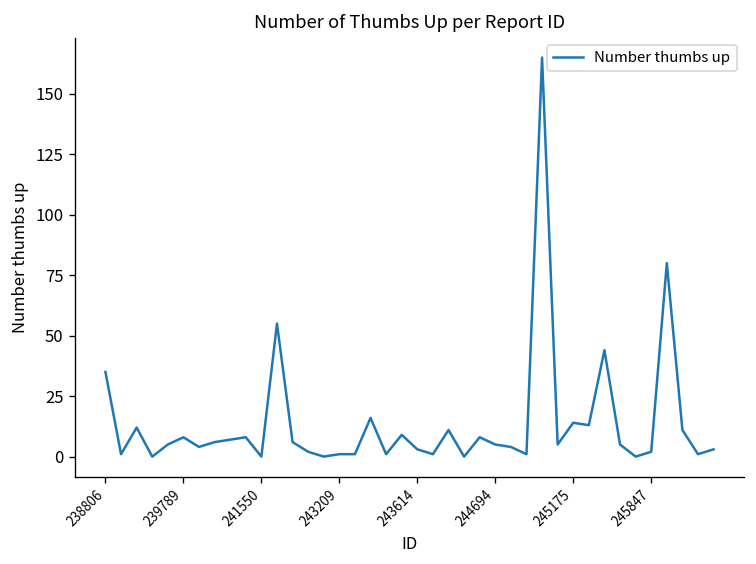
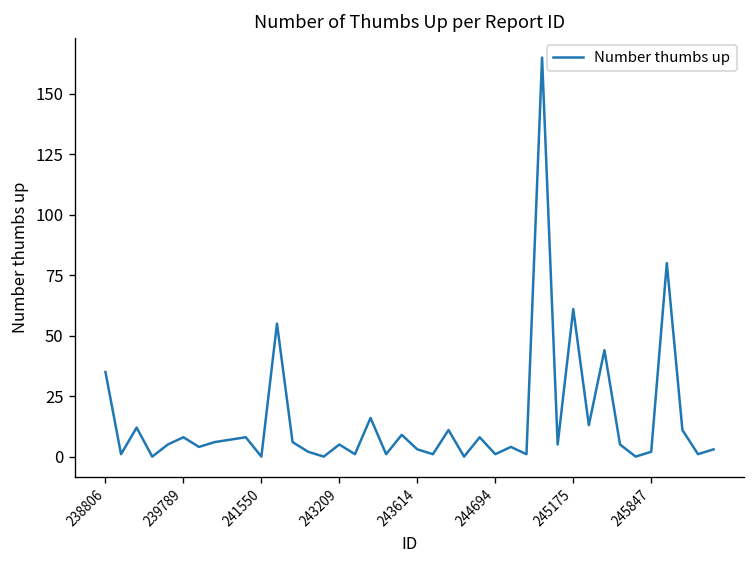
243209: 1 -> 5
244694: 5 -> 1
245175: 14 -> 61
